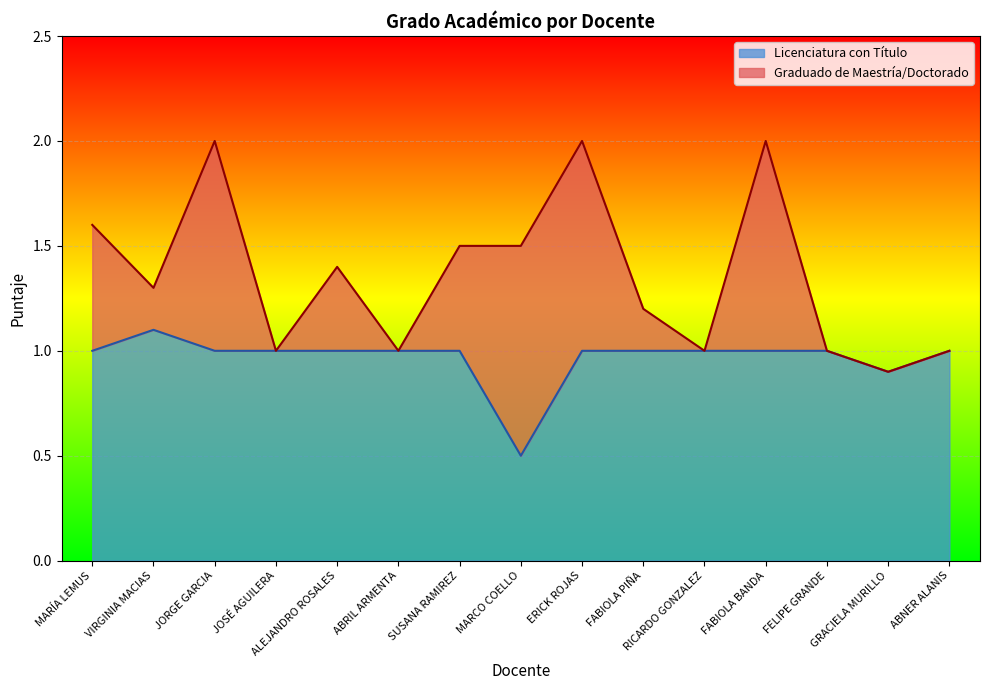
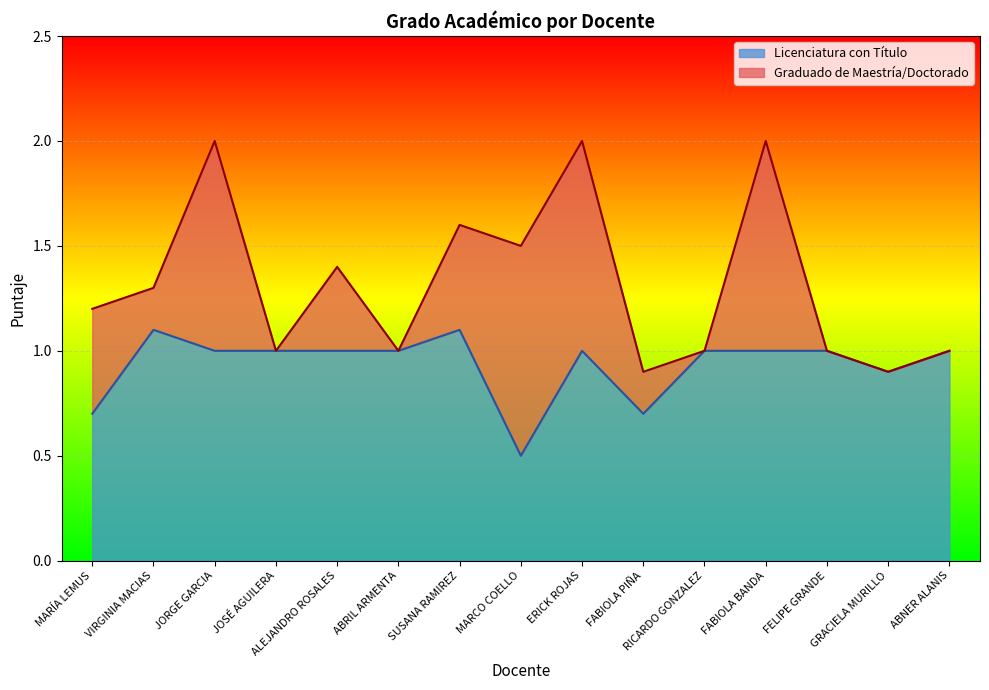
Licenciatura con Título, MARÍA LEMUS: 1.0 -> 0.7
Graduado de Maestría/Doctorado, MARÍA LEMUS: 0.6 -> 0.5
Licenciatura con Título, SUSANA RAMIREZ: 1.0 -> 1.1
Licenciatura con Título, FABIOLA PIÑA: 1.0 -> 0.7
